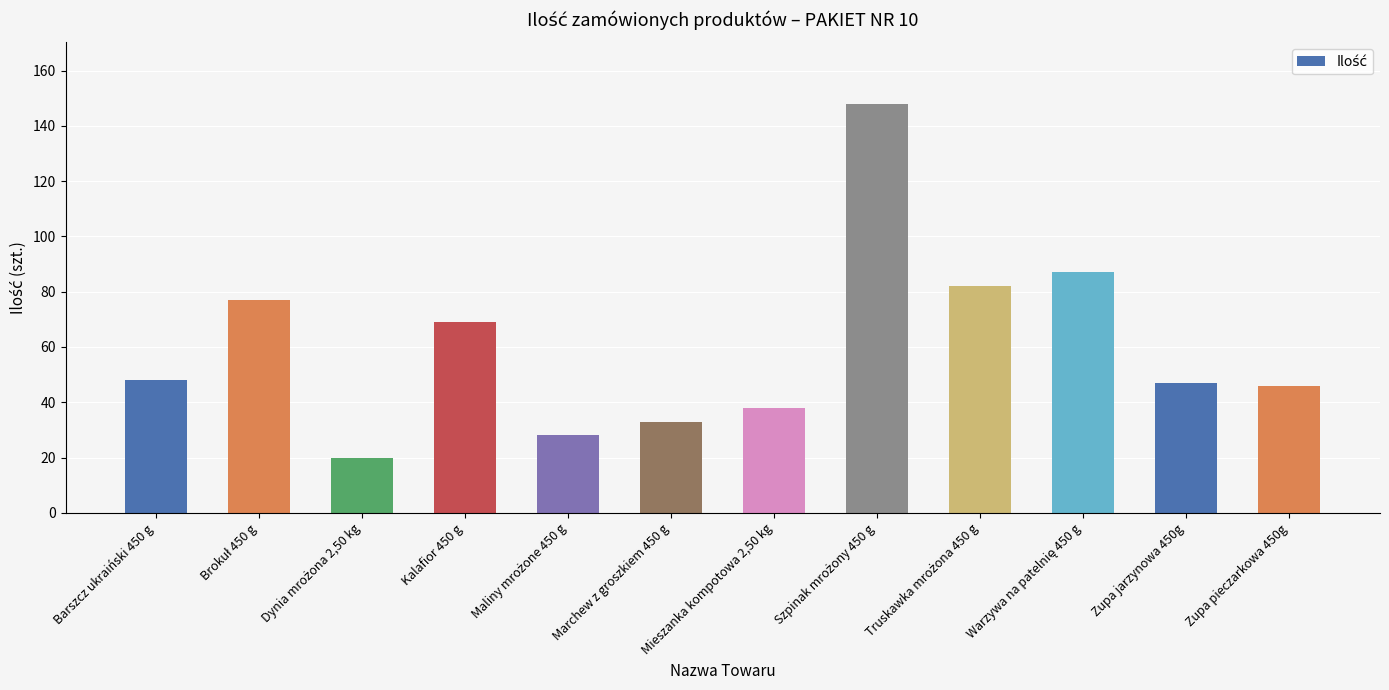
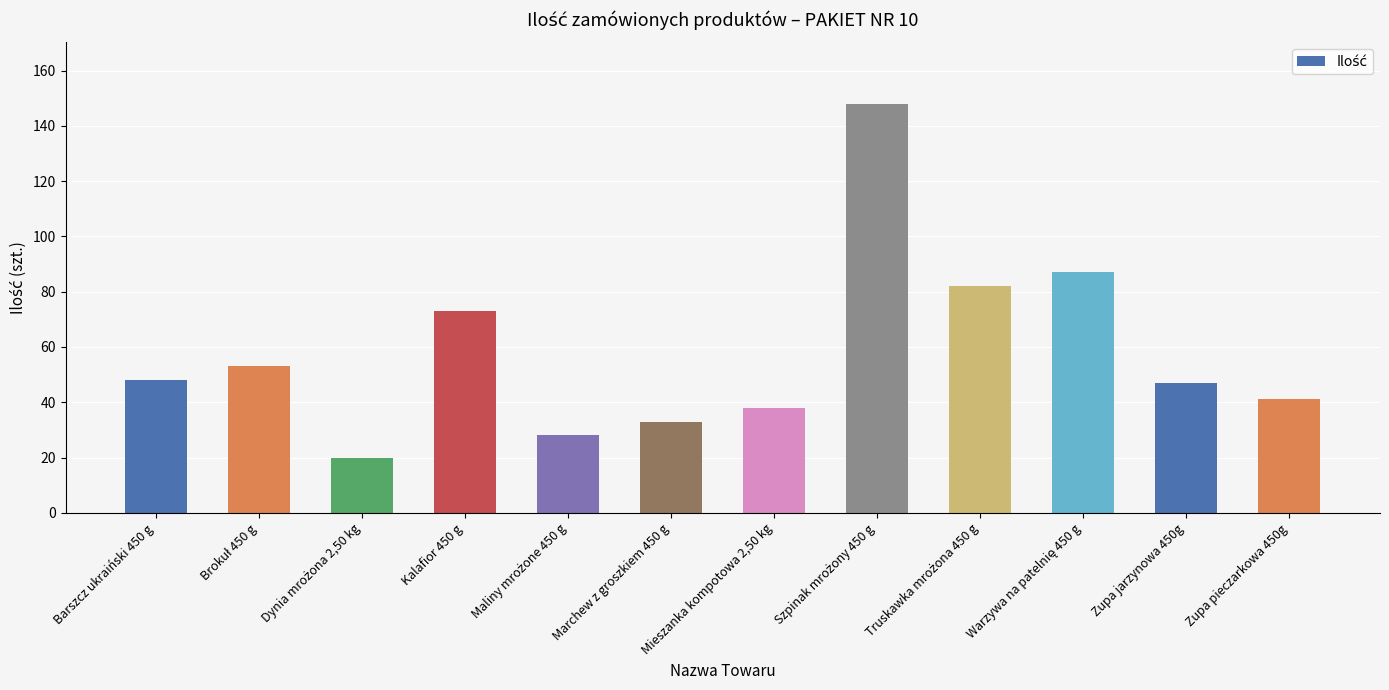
Brokuł 450 g: 77 -> 53
Kalafior 450 g: 69 -> 73
Zupa pieczarkowa 450g: 46 -> 41
